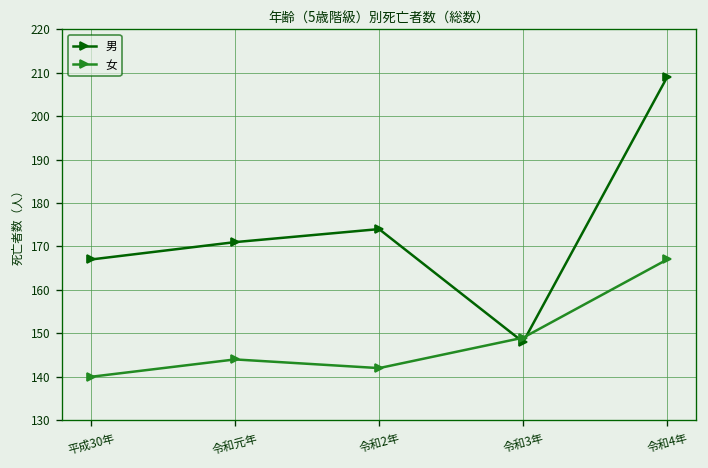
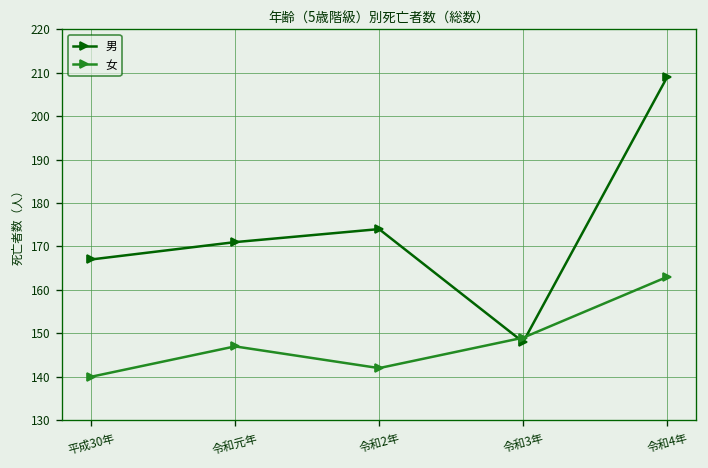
女, 令和元年: 144 -> 147
女, 令和4年: 167 -> 163
